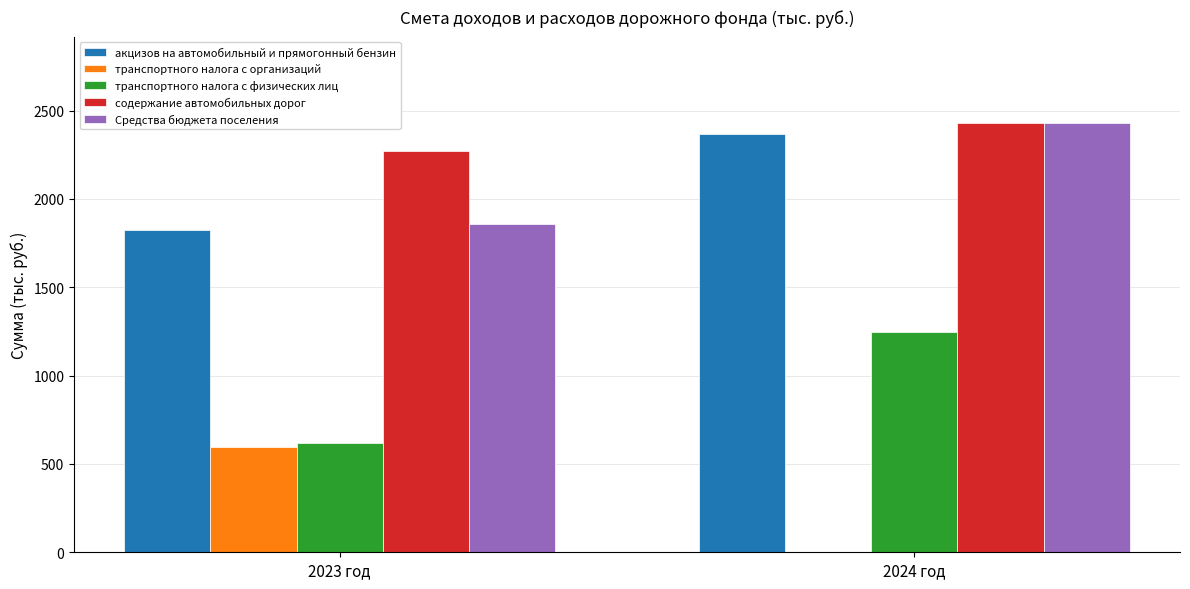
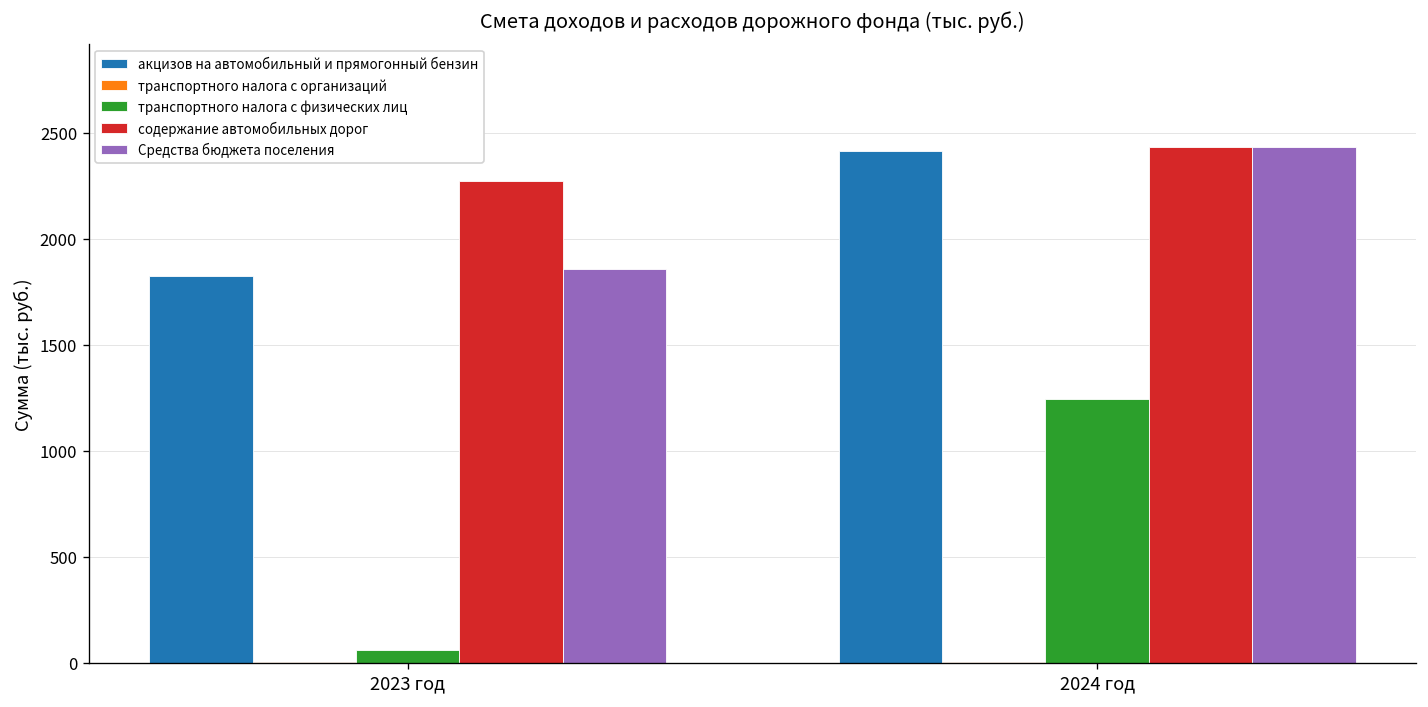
транспортного налога с организаций, 2023 год: 590 -> 0
транспортного налога с физических лиц, 2023 год: 620 -> 60
акцизов на автомобильный и прямогонный бензин, 2024 год: 2370 -> 2410
